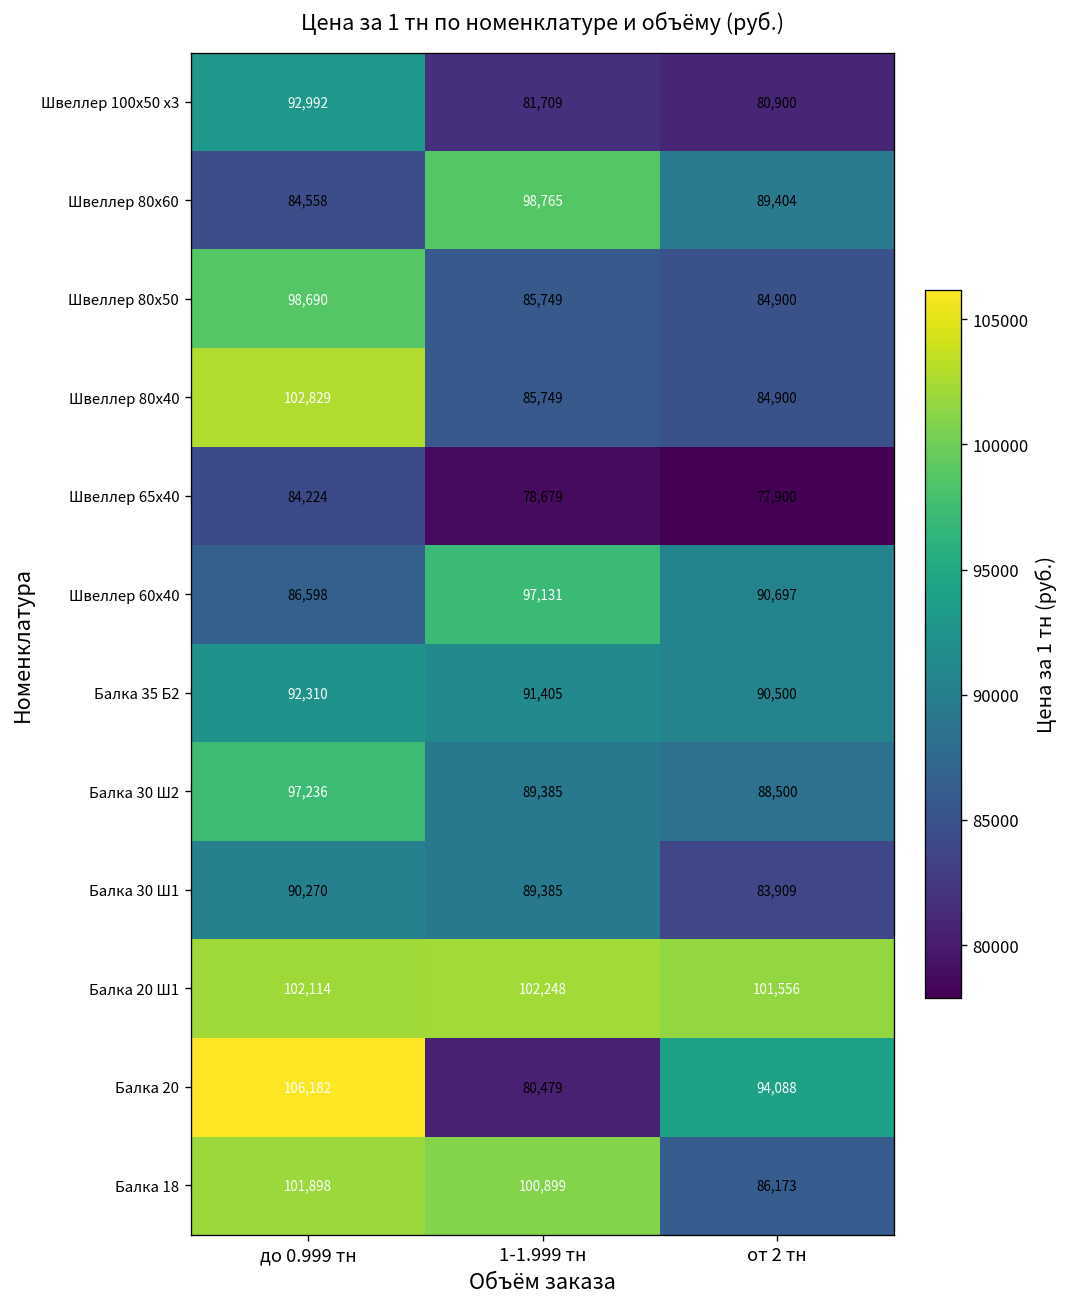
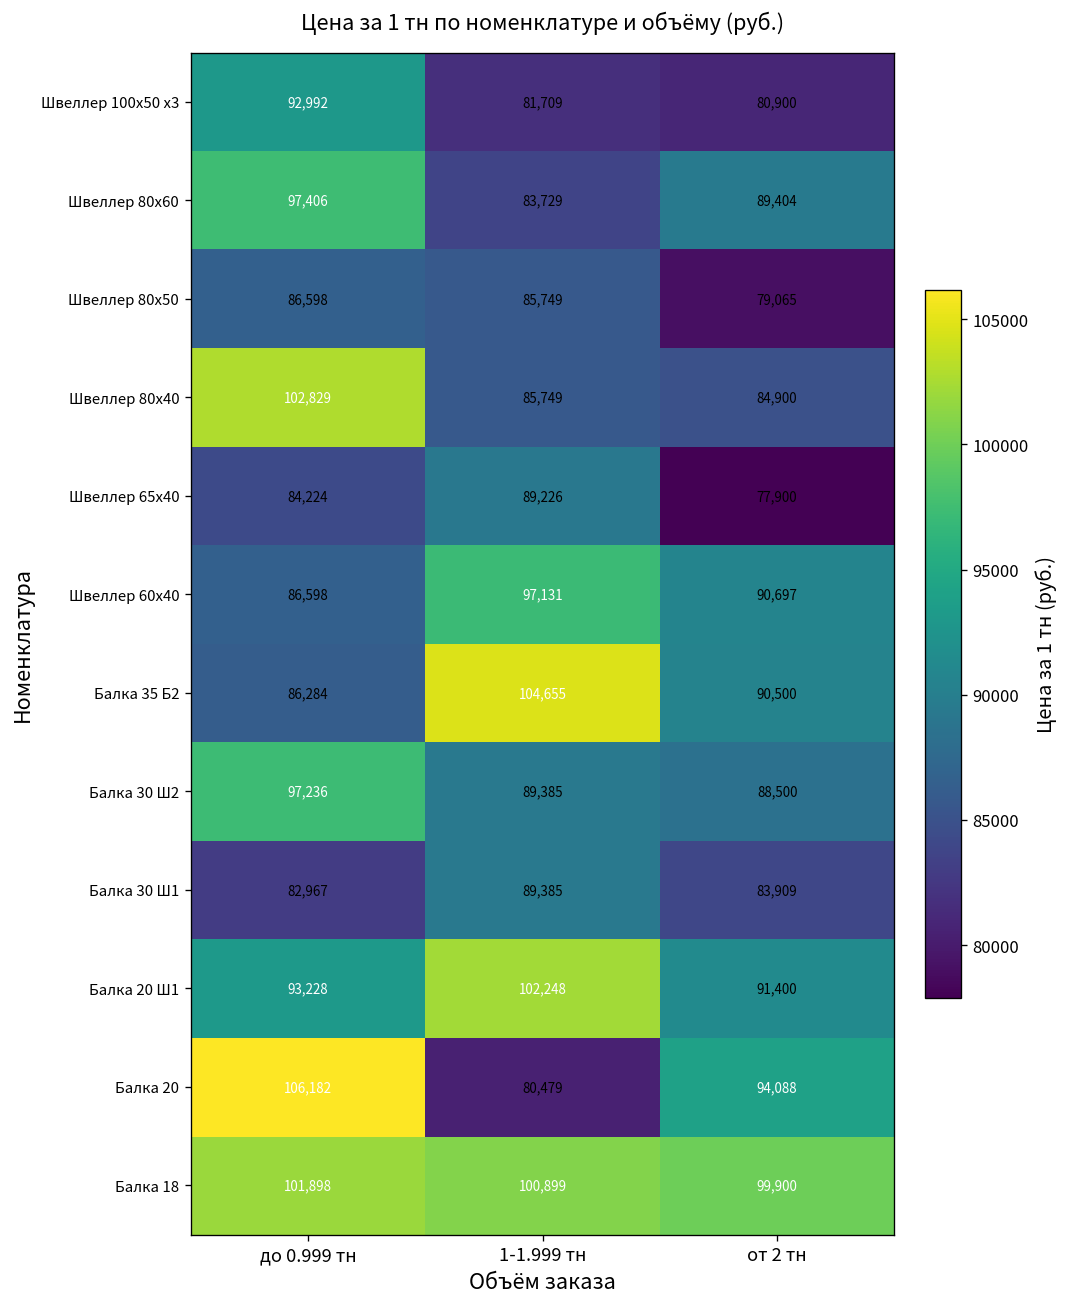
Швеллер 80х60, до 0.999 тн: 84,558 -> 97,406
Швеллер 80х60, 1-1.999 тн: 98,765 -> 83,729
Швеллер 80х50, до 0.999 тн: 98,690 -> 86,598
Швеллер 80х50, от 2 тн: 84,900 -> 79,065
Швеллер 65х40, 1-1.999 тн: 78,679 -> 89,226
Балка 35 Б2, до 0.999 тн: 92,310 -> 86,284
Балка 35 Б2, 1-1.999 тн: 91,405 -> 104,655
Балка 30 Ш1, до 0.999 тн: 90,270 -> 82,967
Балка 20 Ш1, до 0.999 тн: 102,114 -> 93,228
Балка 20 Ш1, от 2 тн: 101,556 -> 91,400
Балка 18, от 2 тн: 86,173 -> 99,900
